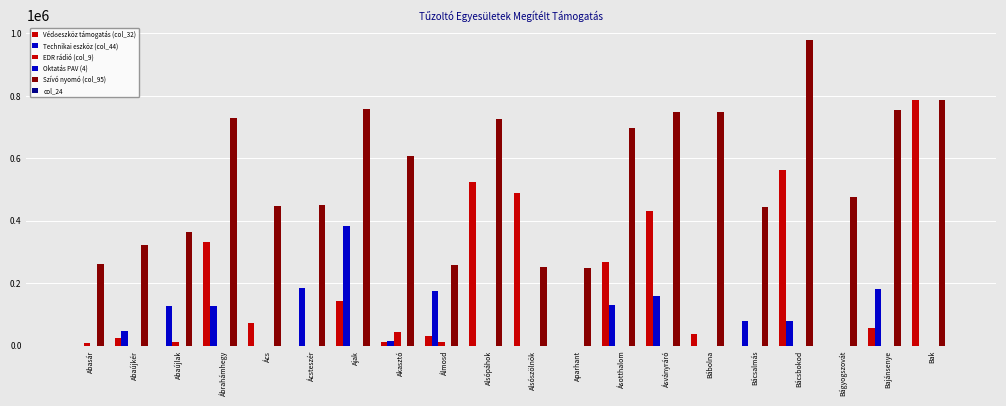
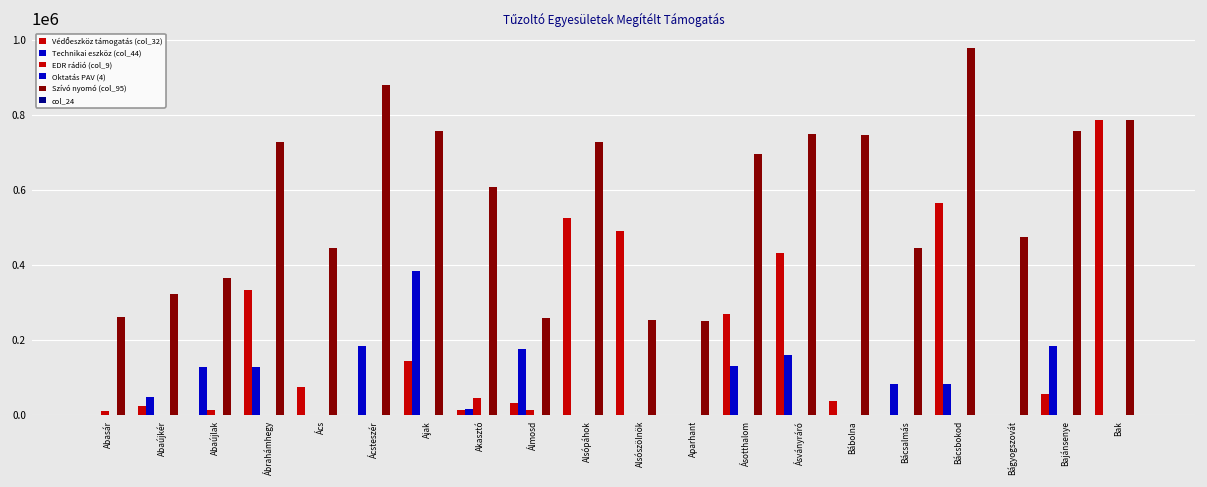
Szívó nyomó (col_95), Ácsteszér: 450000 -> 880000
